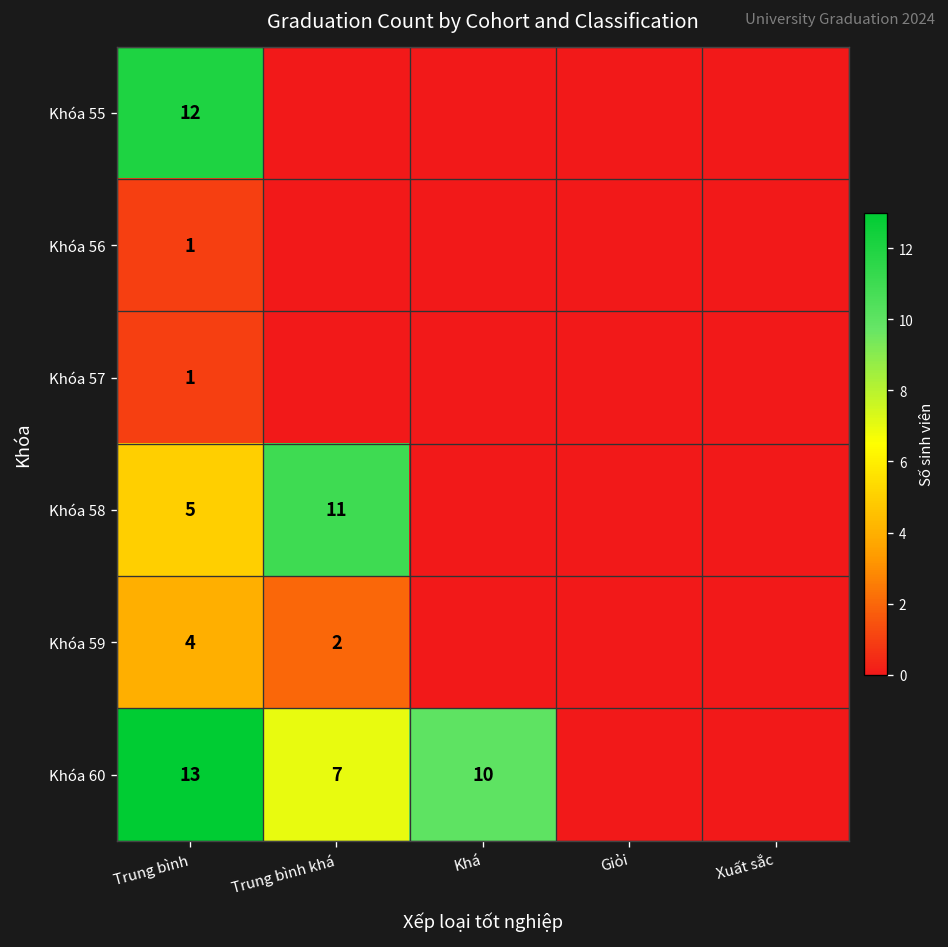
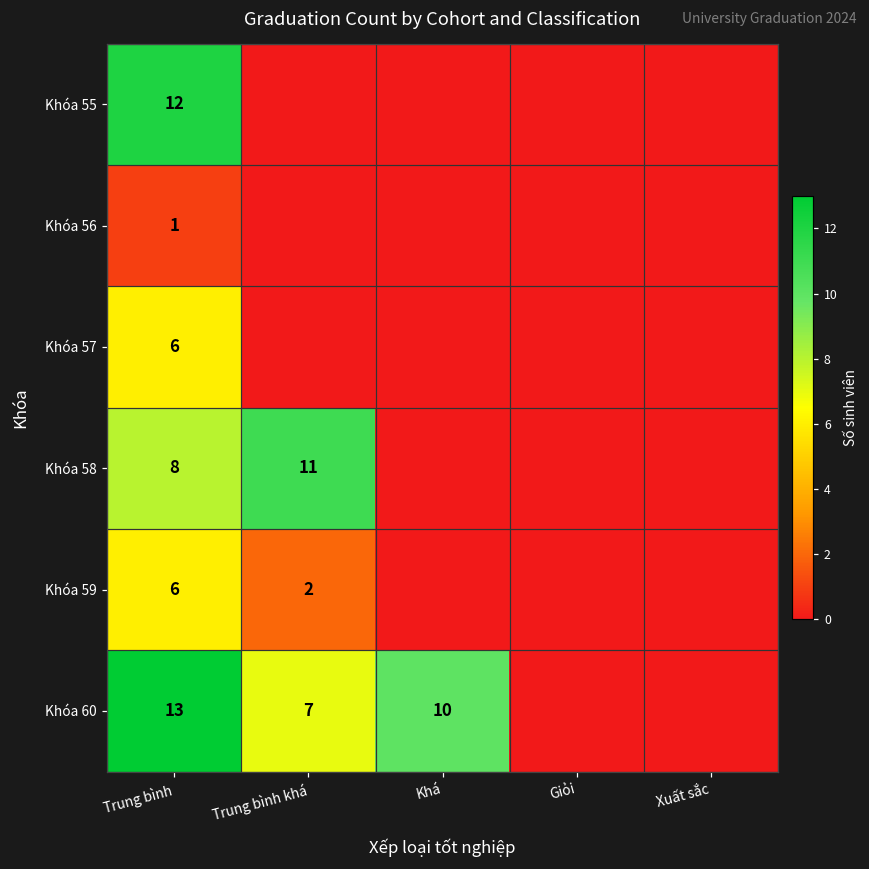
Khóa 57, Trung bình: 1 -> 6
Khóa 58, Trung bình: 5 -> 8
Khóa 59, Trung bình: 4 -> 6
